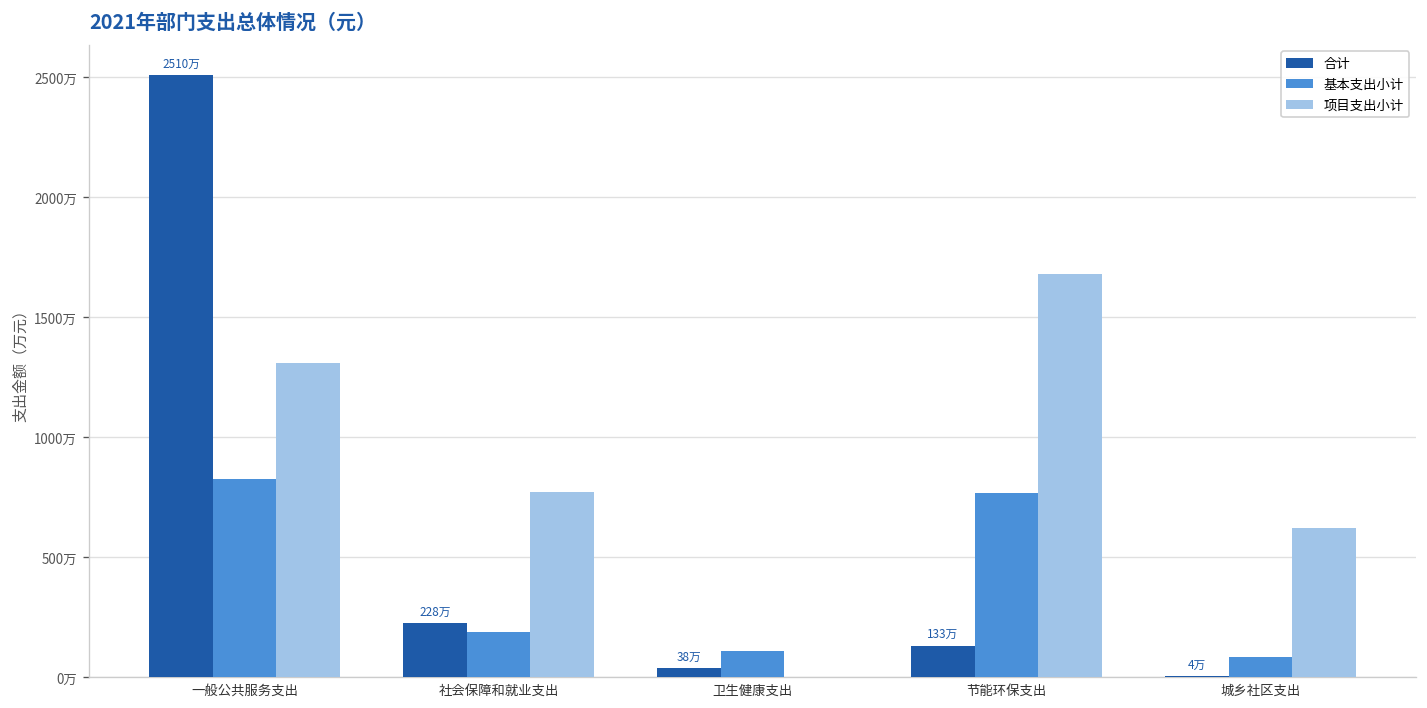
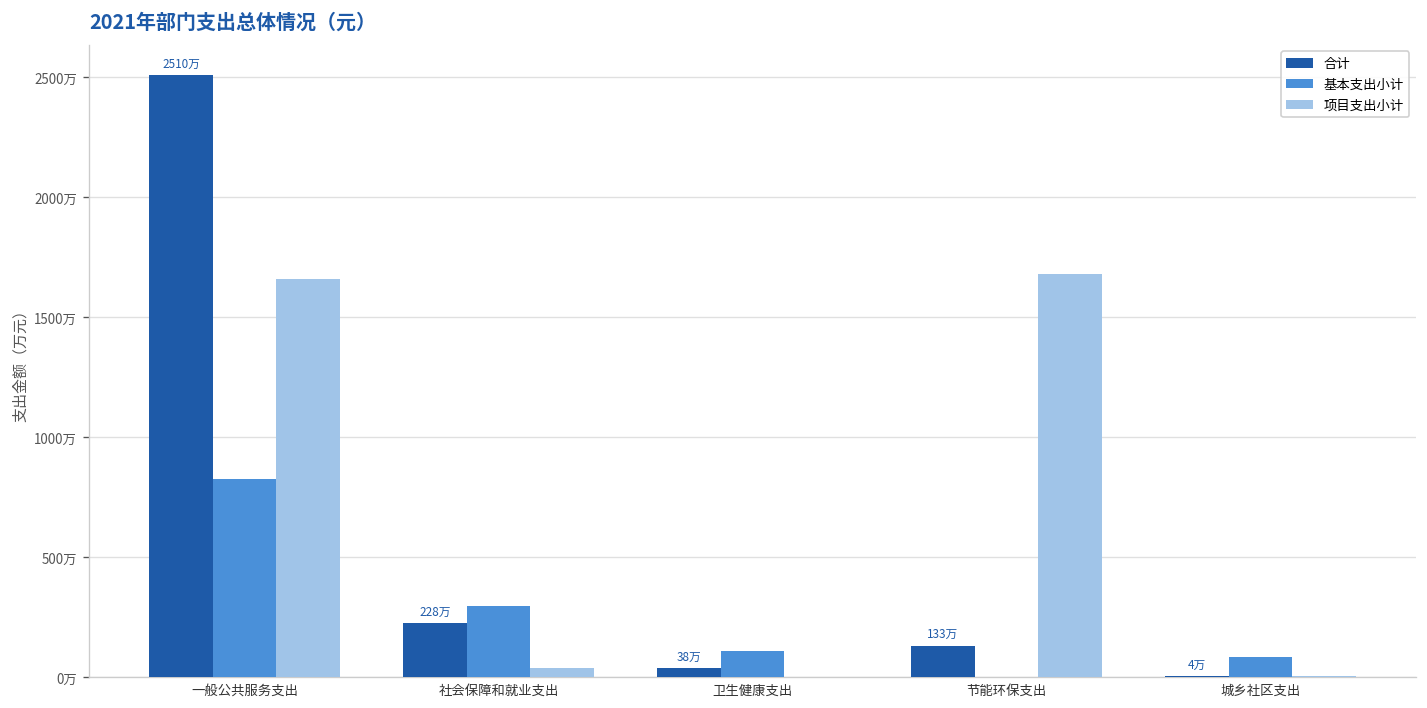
项目支出小计, 一般公共服务支出: 1310万 -> 1660万
基本支出小计, 社会保障和就业支出: 190万 -> 300万
项目支出小计, 社会保障和就业支出: 770万 -> 40万
基本支出小计, 节能环保支出: 770万 -> 0万
项目支出小计, 城乡社区支出: 620万 -> 0万
